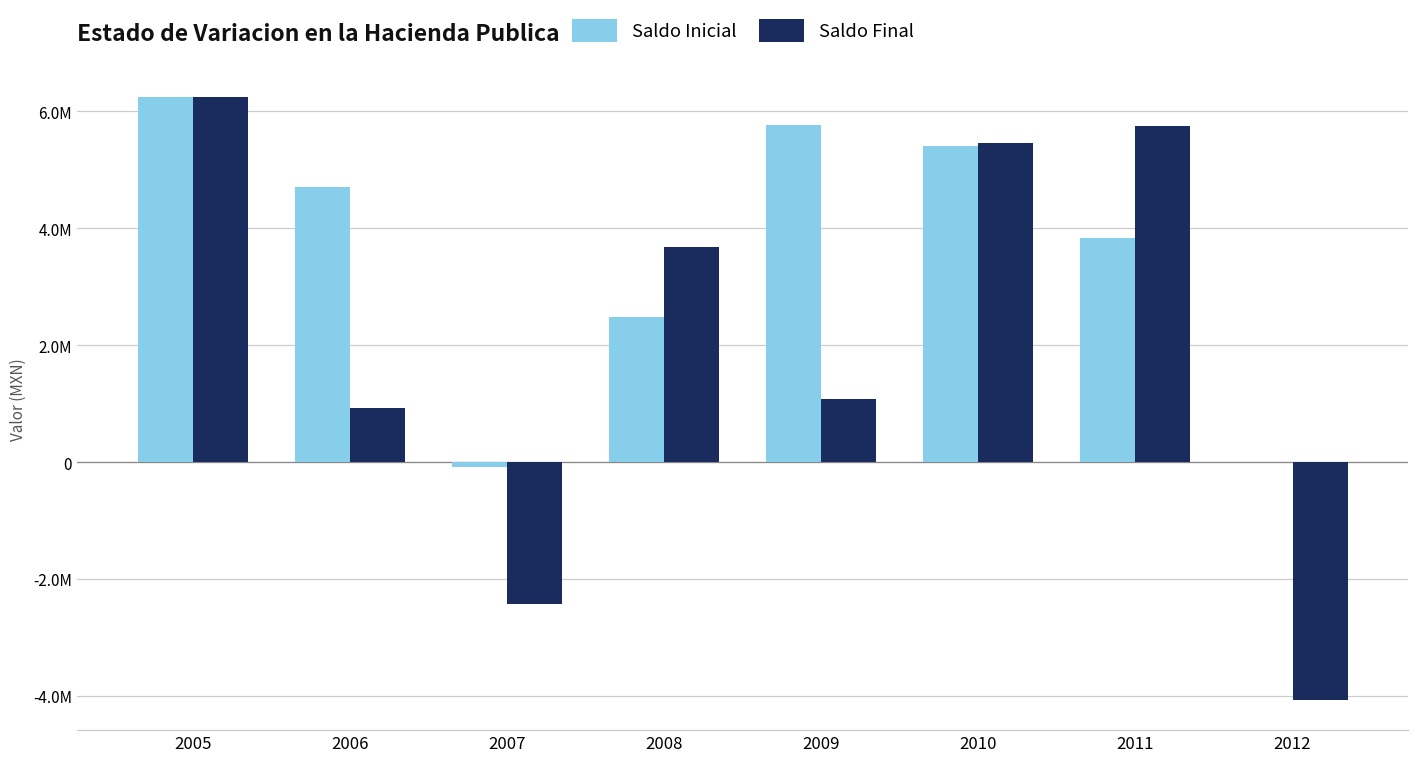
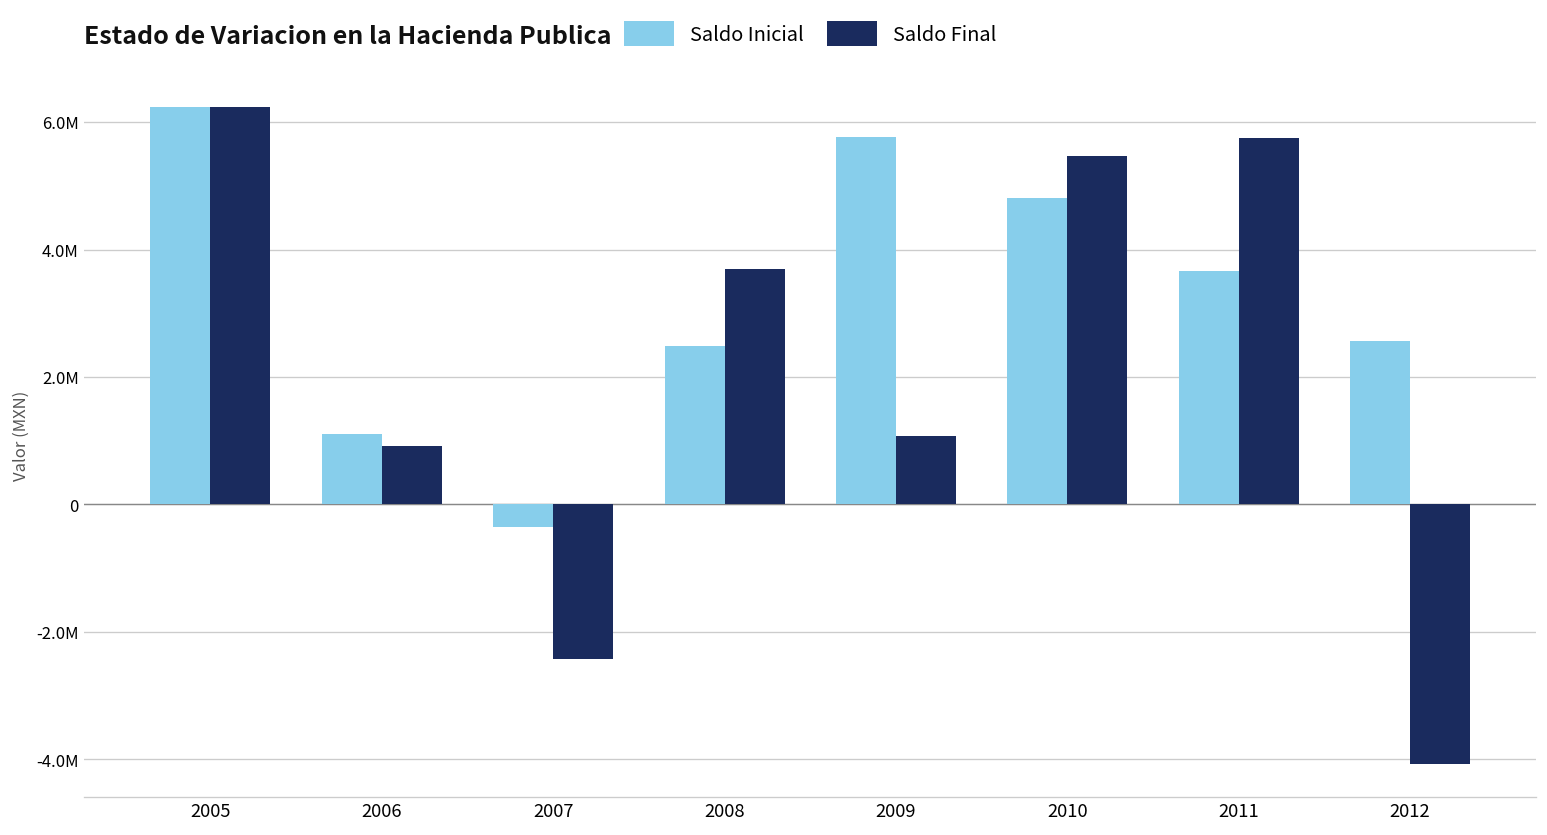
Saldo Inicial, 2006: 4700000 -> 1100000
Saldo Inicial, 2007: -100000 -> -400000
Saldo Inicial, 2010: 5400000 -> 4800000
Saldo Inicial, 2011: 3800000 -> 3700000
Saldo Inicial, 2012: 0 -> 2600000
